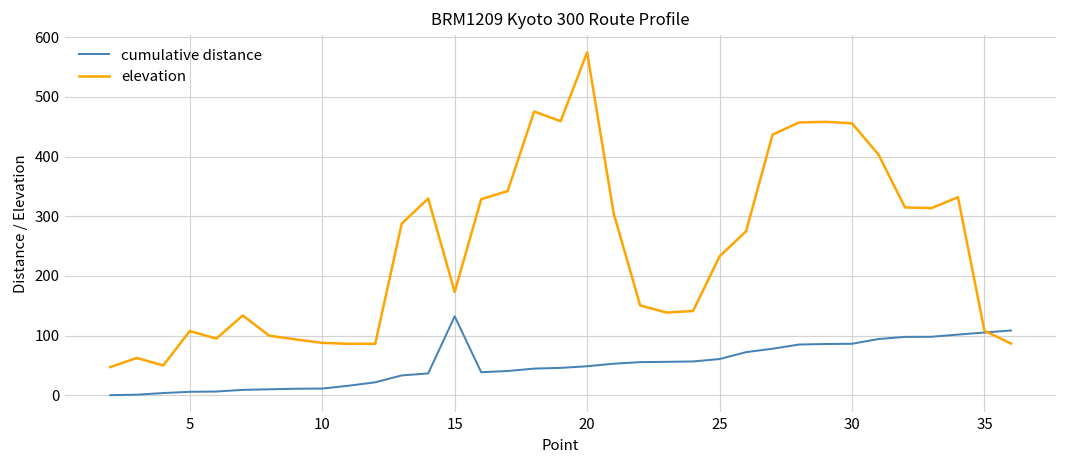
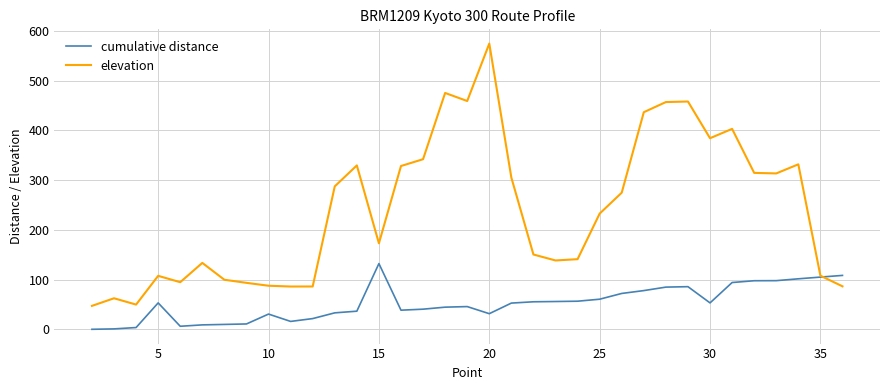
cumulative distance, 5: 10 -> 50
cumulative distance, 10: 10 -> 30
cumulative distance, 20: 50 -> 30
cumulative distance, 30: 90 -> 50
elevation, 30: 460 -> 380
